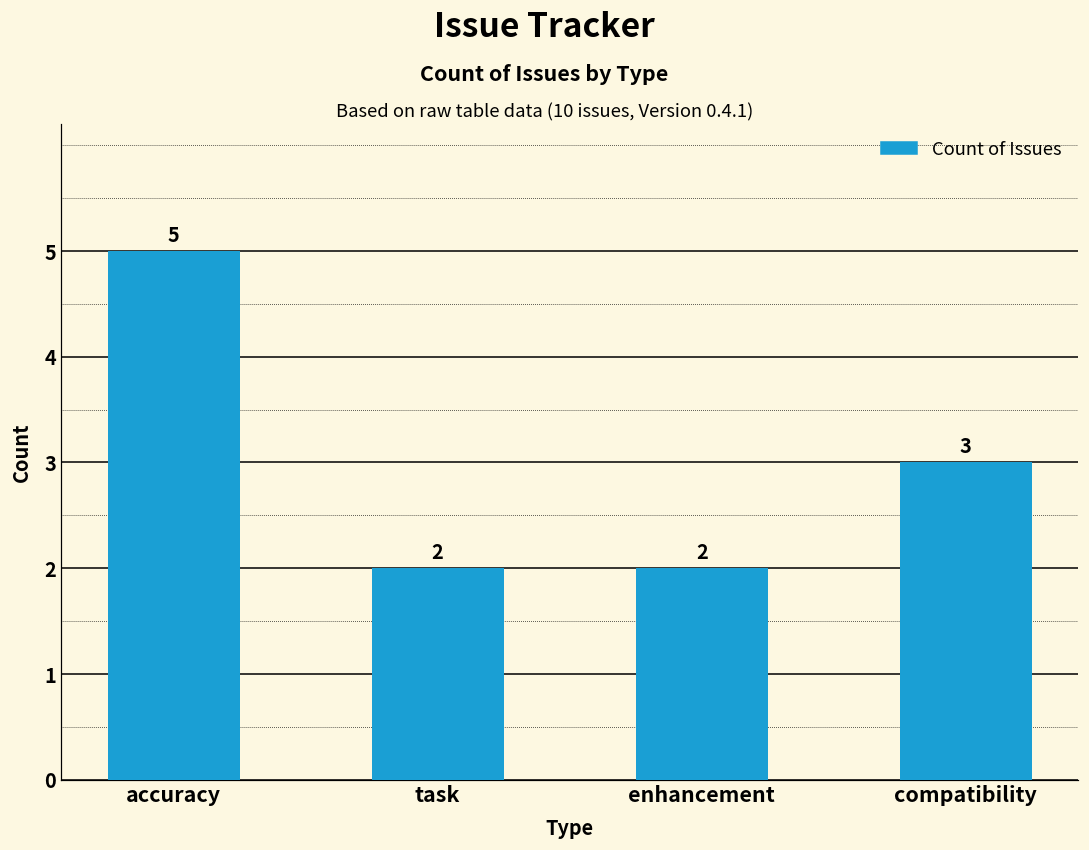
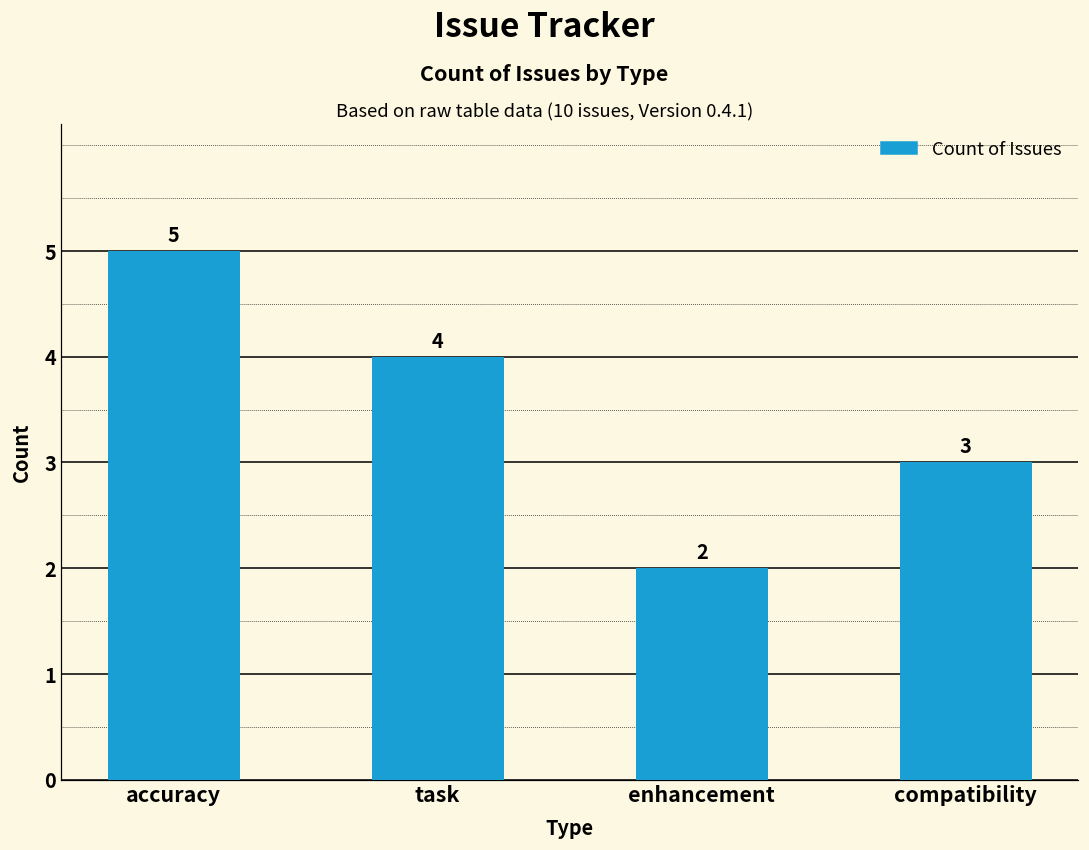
task: 2 -> 4
